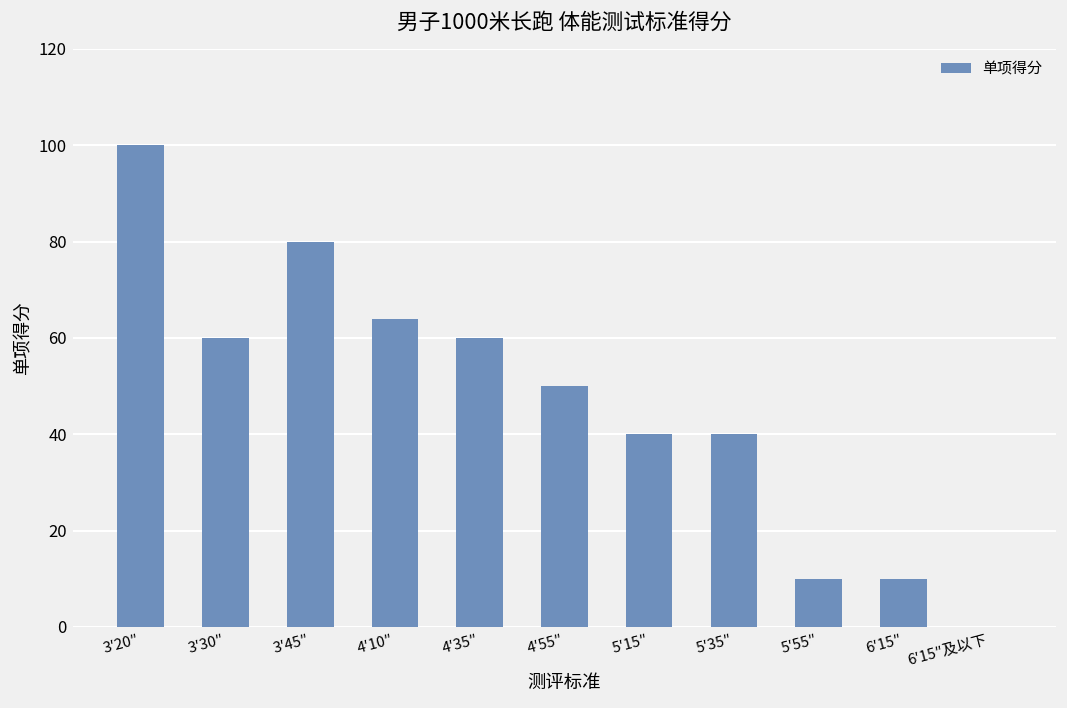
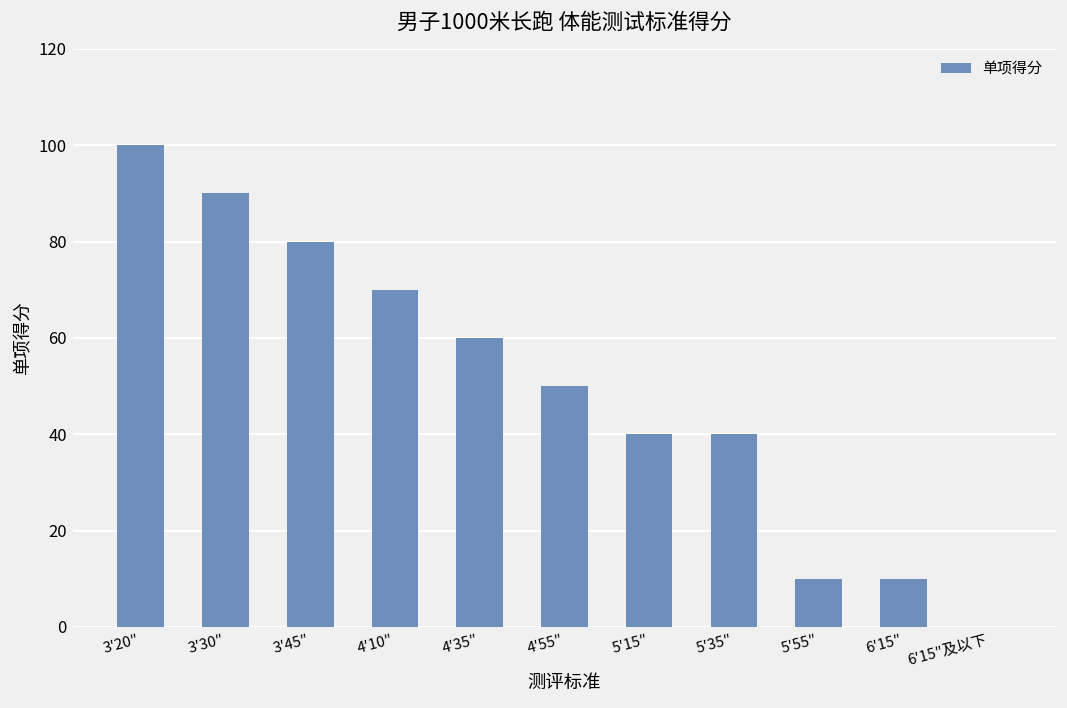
3′30″: 60 -> 90
4′10″: 64 -> 70
